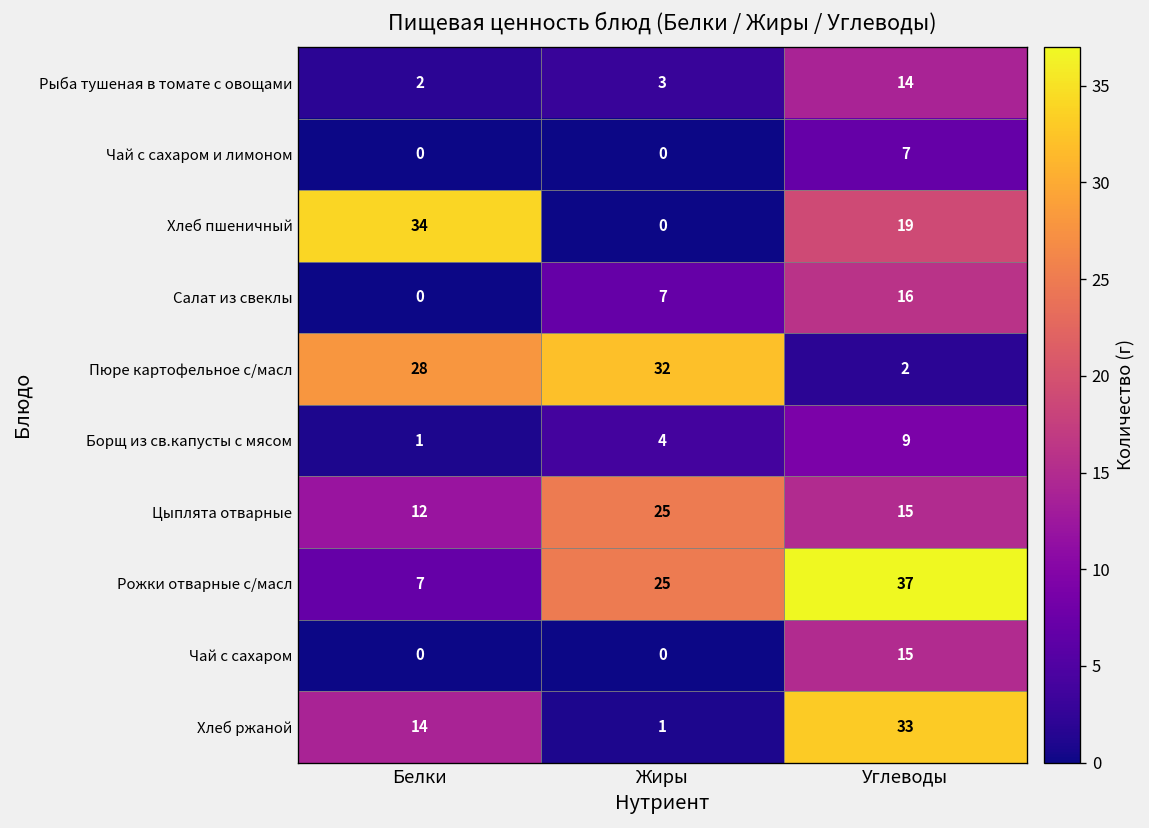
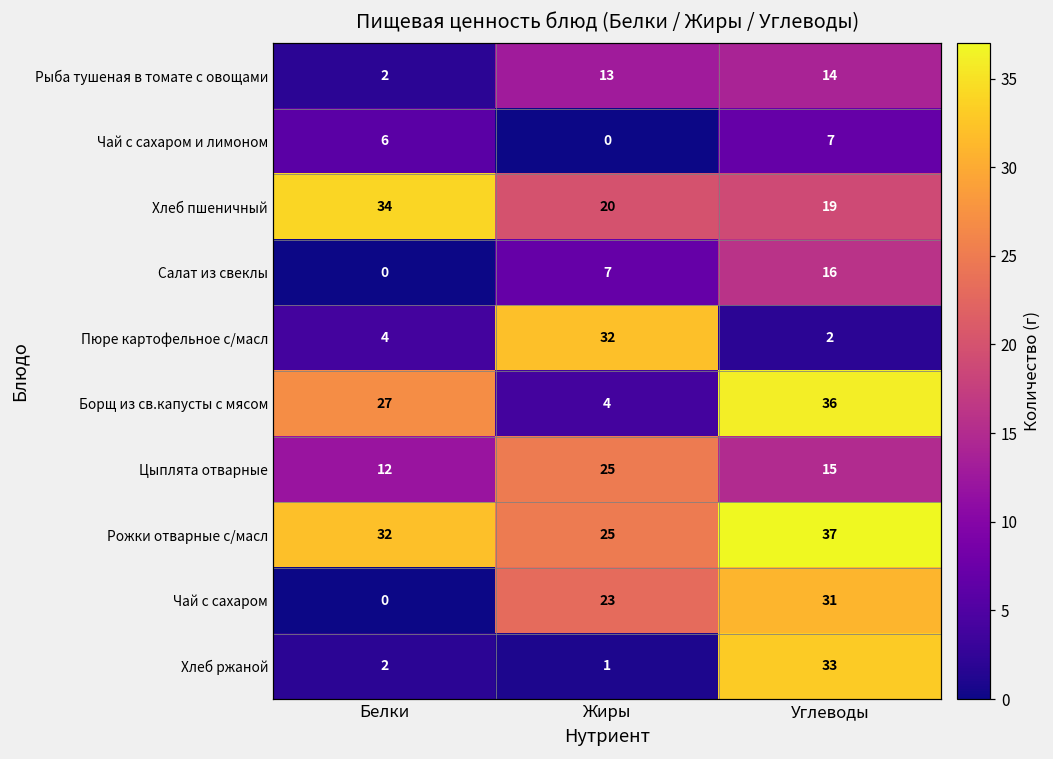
Рыба тушеная в томате с овощами, Жиры: 3 -> 13
Чай с сахаром и лимоном, Белки: 0 -> 6
Хлеб пшеничный, Жиры: 0 -> 20
Пюре картофельное с/масл, Белки: 28 -> 4
Борщ из св.капусты с мясом, Белки: 1 -> 27
Борщ из св.капусты с мясом, Углеводы: 9 -> 36
Рожки отварные с/масл, Белки: 7 -> 32
Чай с сахаром, Жиры: 0 -> 23
Чай с сахаром, Углеводы: 15 -> 31
Хлеб ржаной, Белки: 14 -> 2
